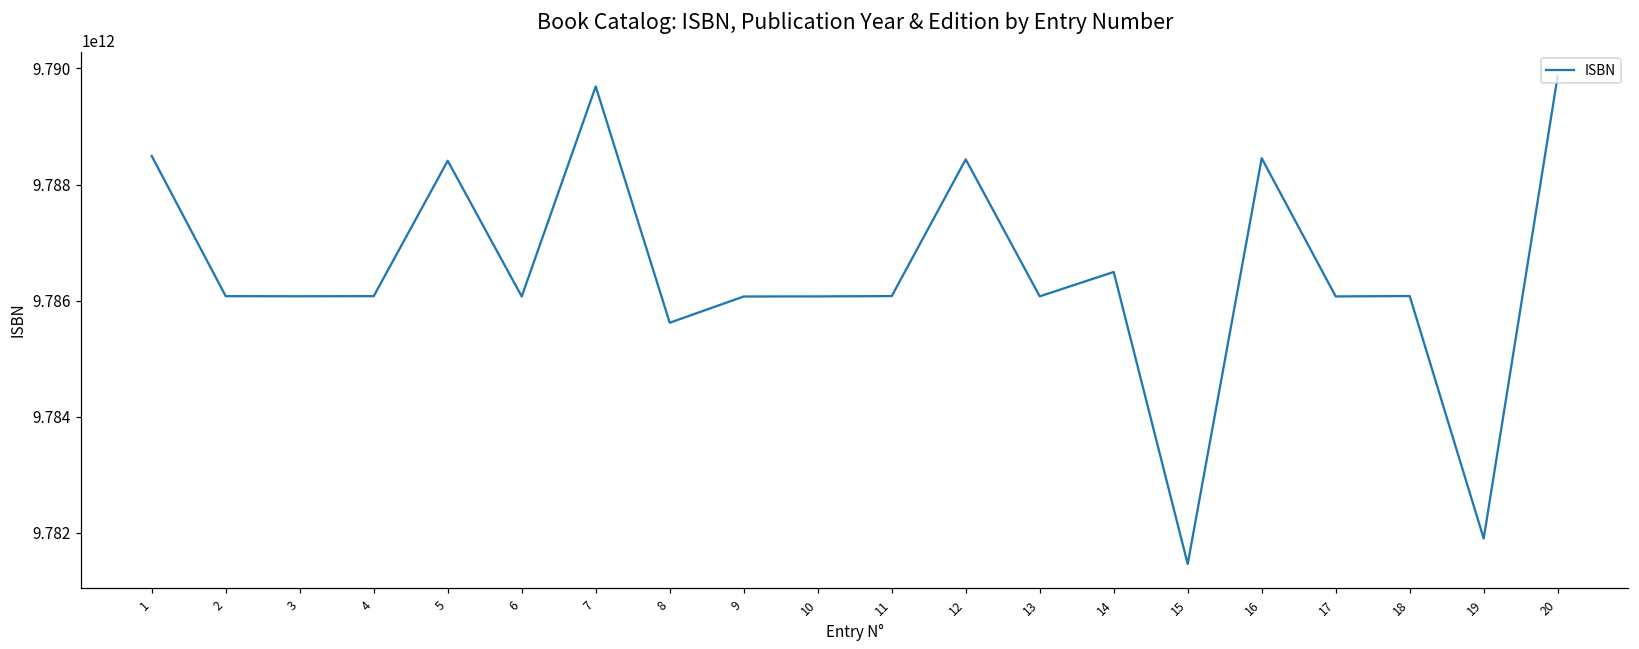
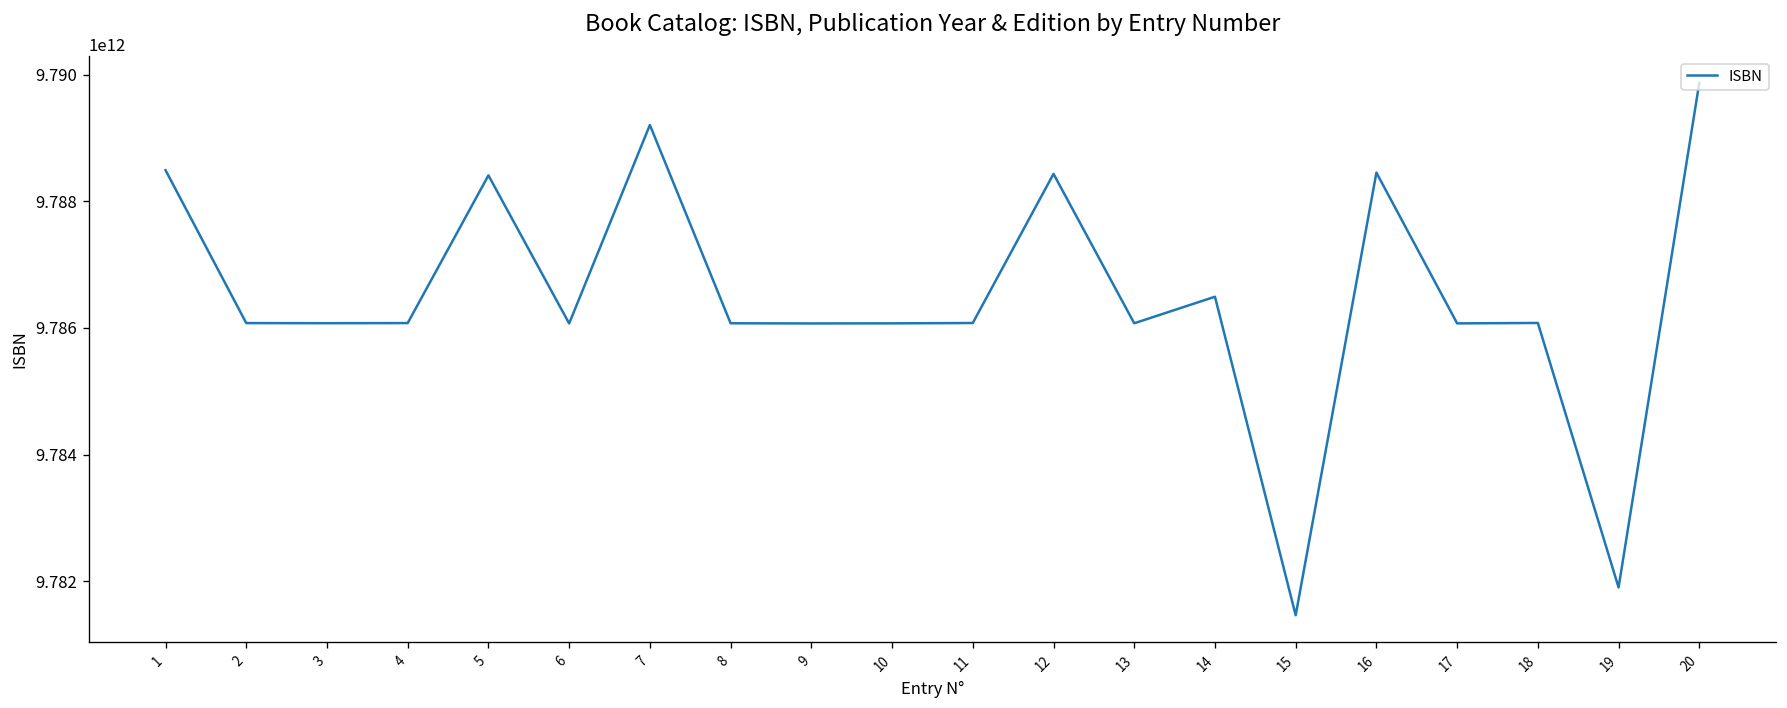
7: 9789700000000 -> 9789200000000
8: 9785600000000 -> 9786100000000
